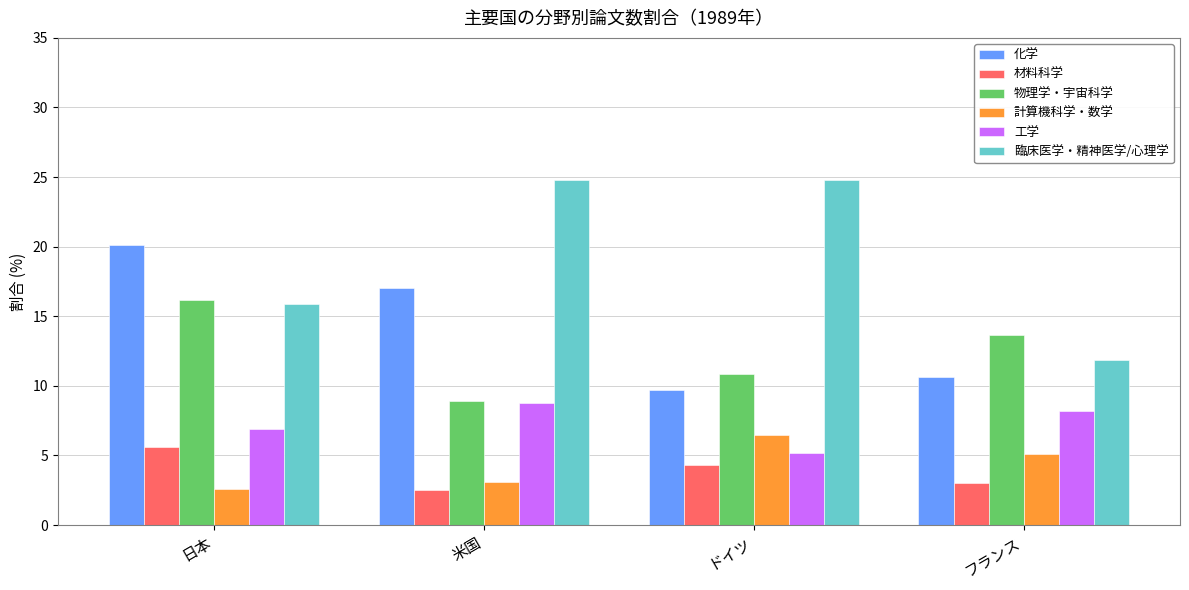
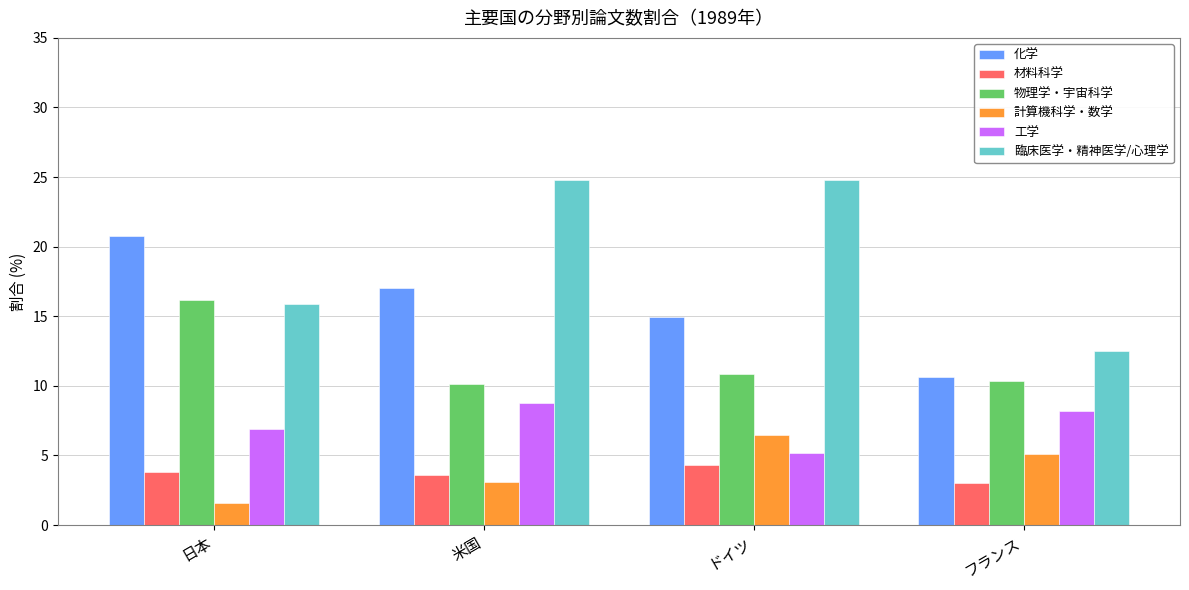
化学, 日本: 20.1 -> 20.7
材料科学, 日本: 5.6 -> 3.8
計算機科学・数学, 日本: 2.6 -> 1.6
材料科学, 米国: 2.5 -> 3.6
物理学・宇宙科学, 米国: 8.9 -> 10.1
化学, ドイツ: 9.7 -> 14.9
物理学・宇宙科学, フランス: 13.6 -> 10.4
臨床医学・精神医学/心理学, フランス: 11.9 -> 12.5
